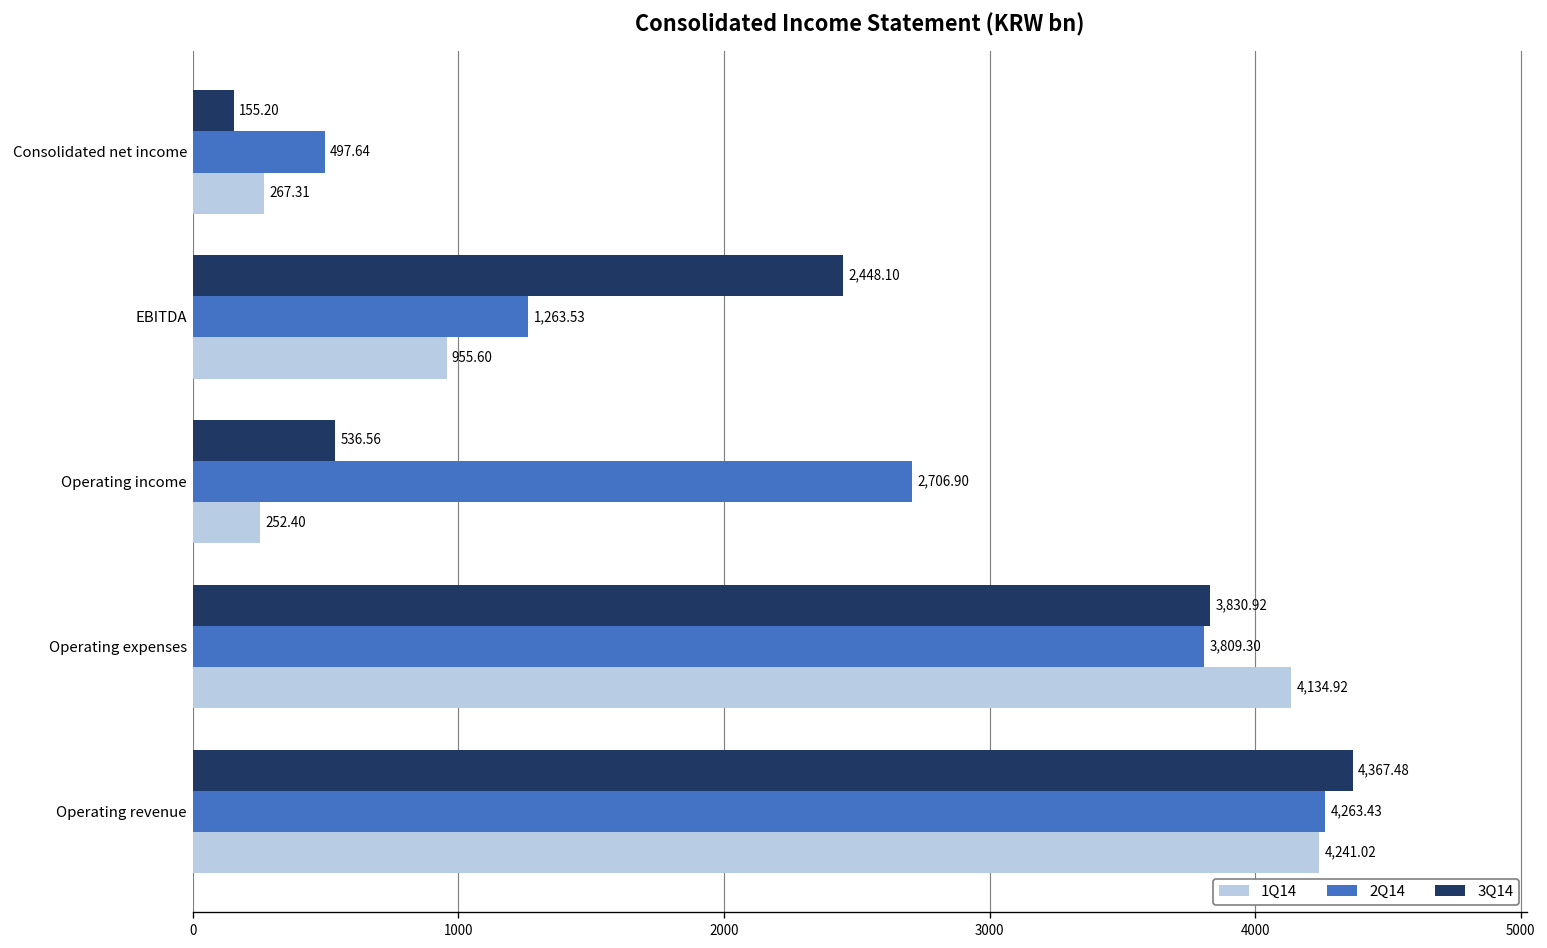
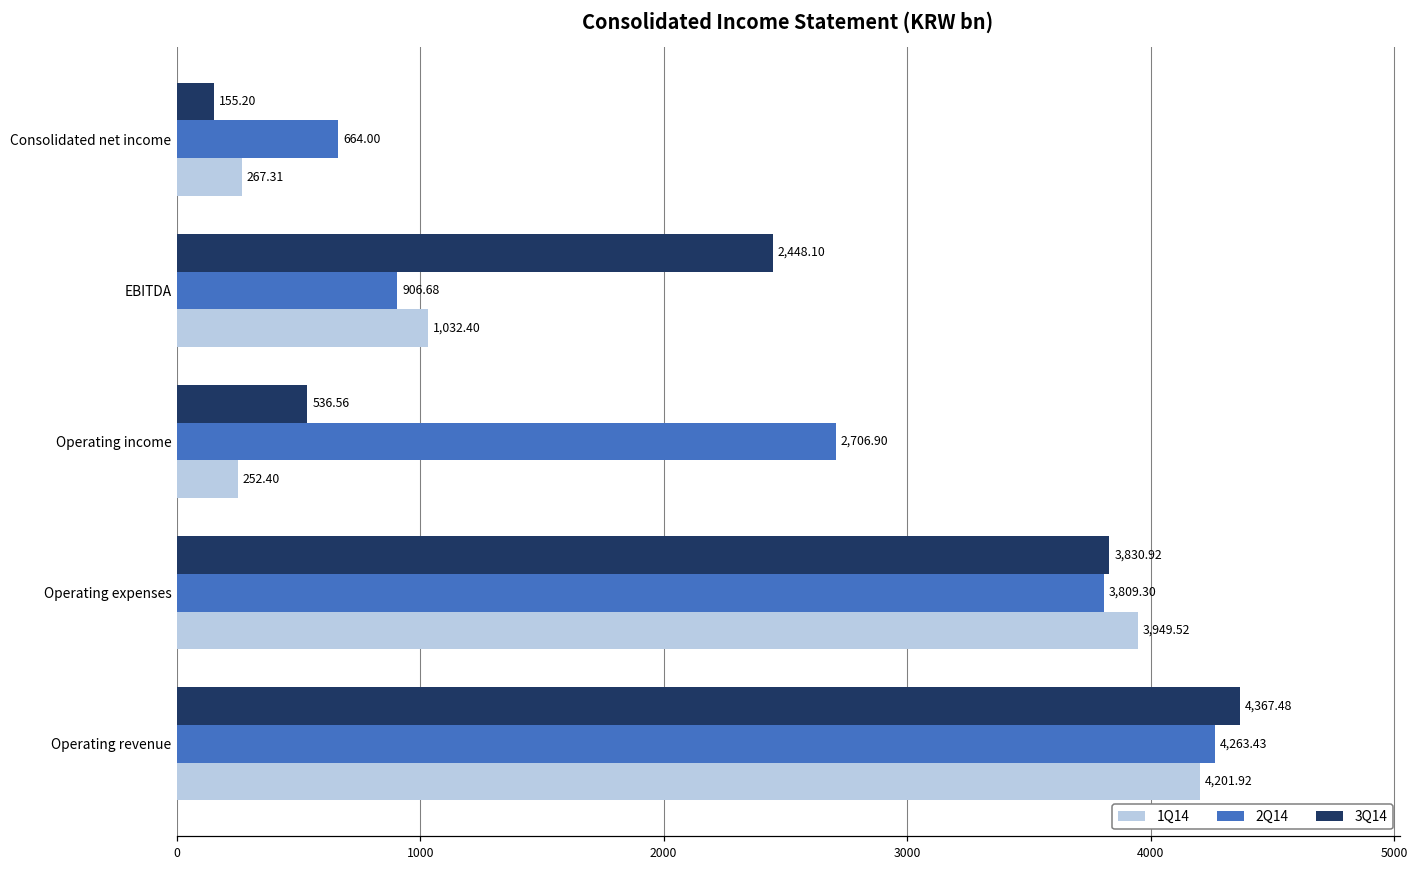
2Q14, Consolidated net income: 497.64 -> 664.00
2Q14, EBITDA: 1,263.53 -> 906.68
1Q14, EBITDA: 955.60 -> 1,032.40
1Q14, Operating expenses: 4,134.92 -> 3,949.52
1Q14, Operating revenue: 4,241.02 -> 4,201.92
